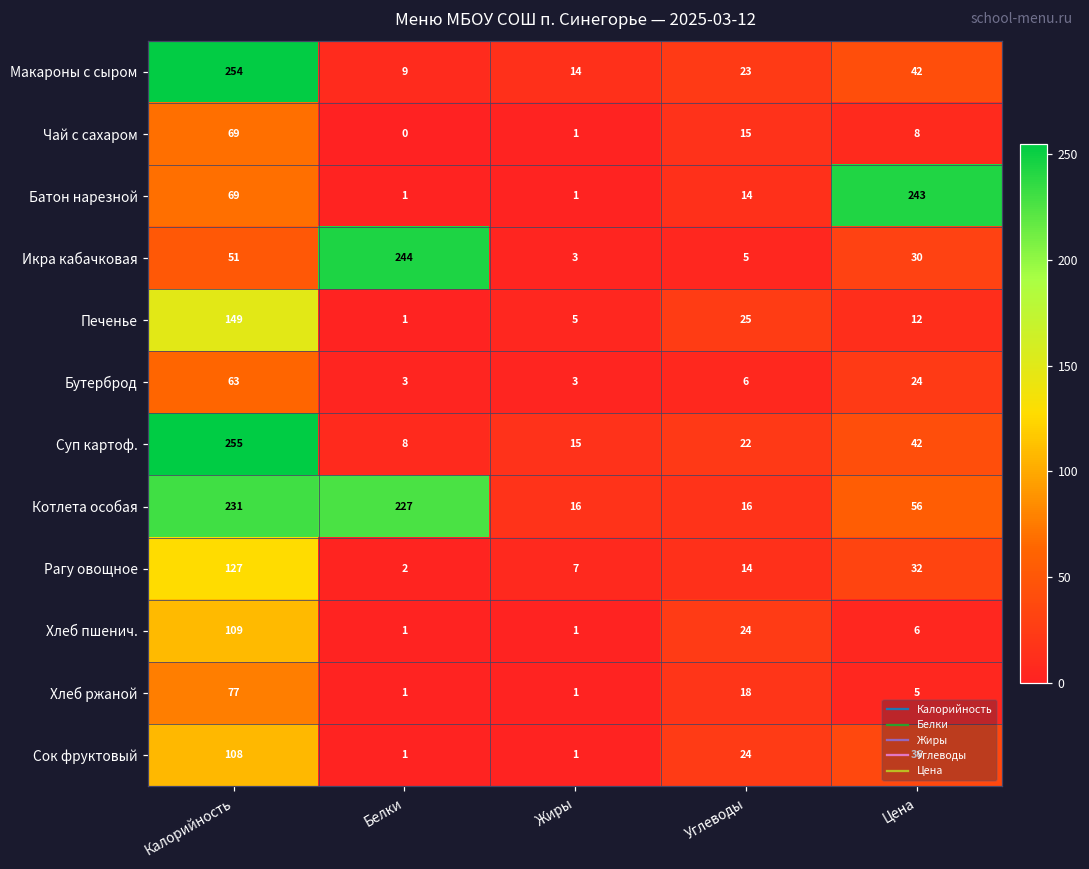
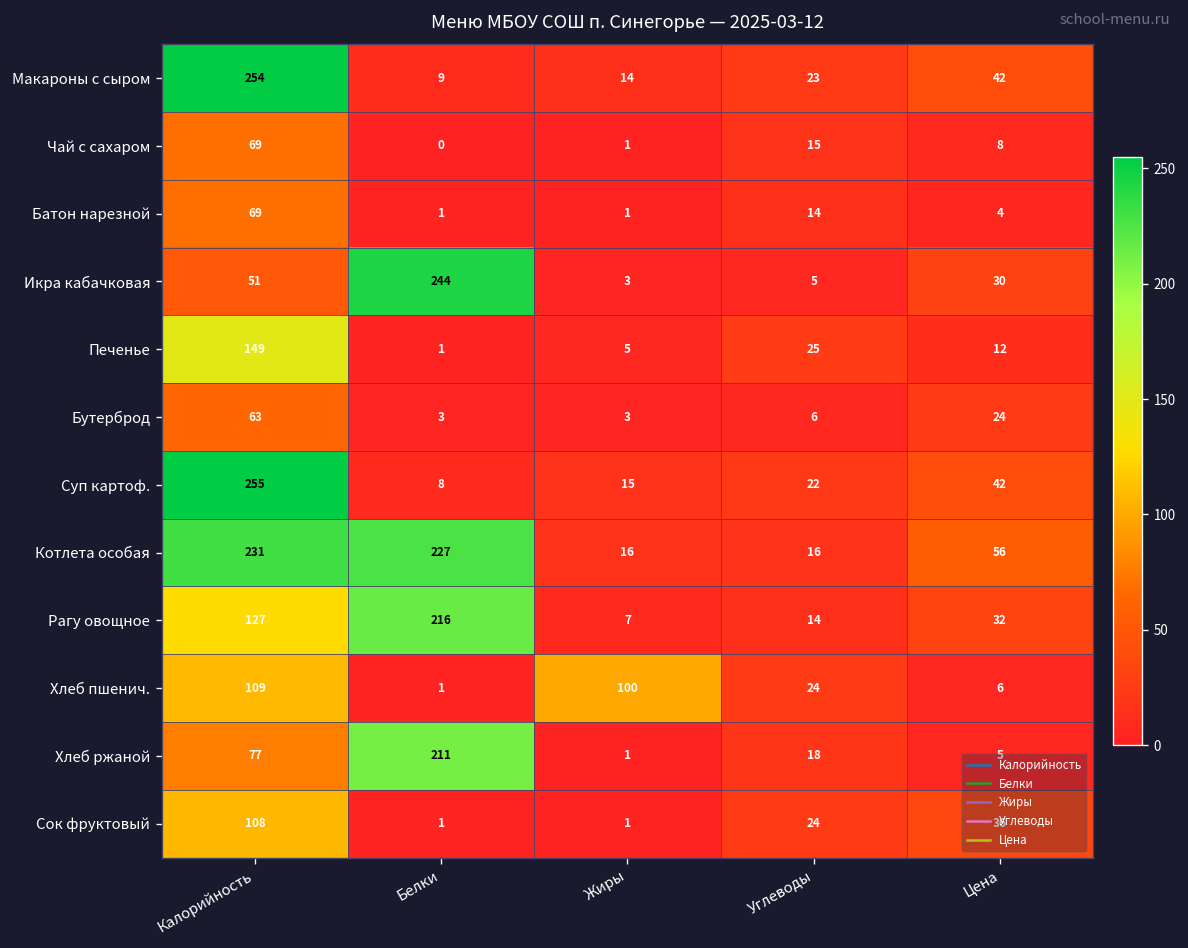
Батон нарезной, Цена: 243 -> 4
Рагу овощное, Белки: 2 -> 216
Хлеб пшенич., Жиры: 1 -> 100
Хлеб ржаной, Белки: 1 -> 211
